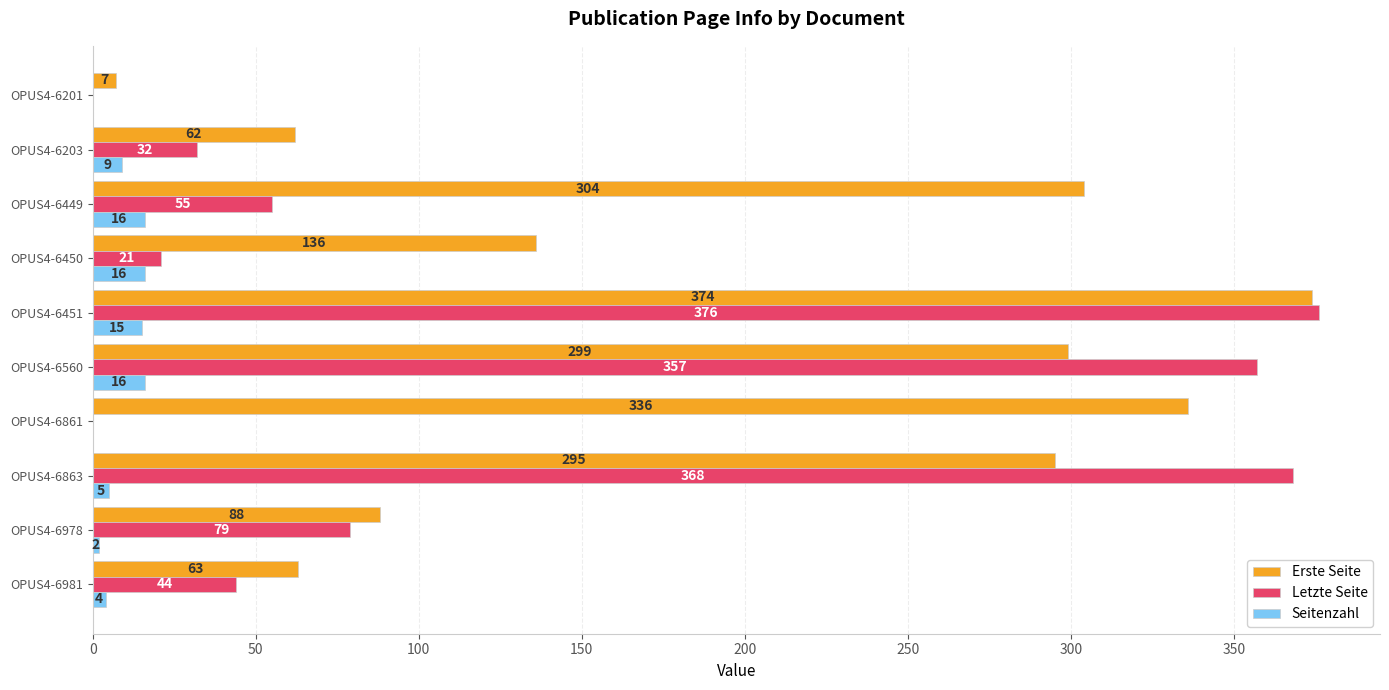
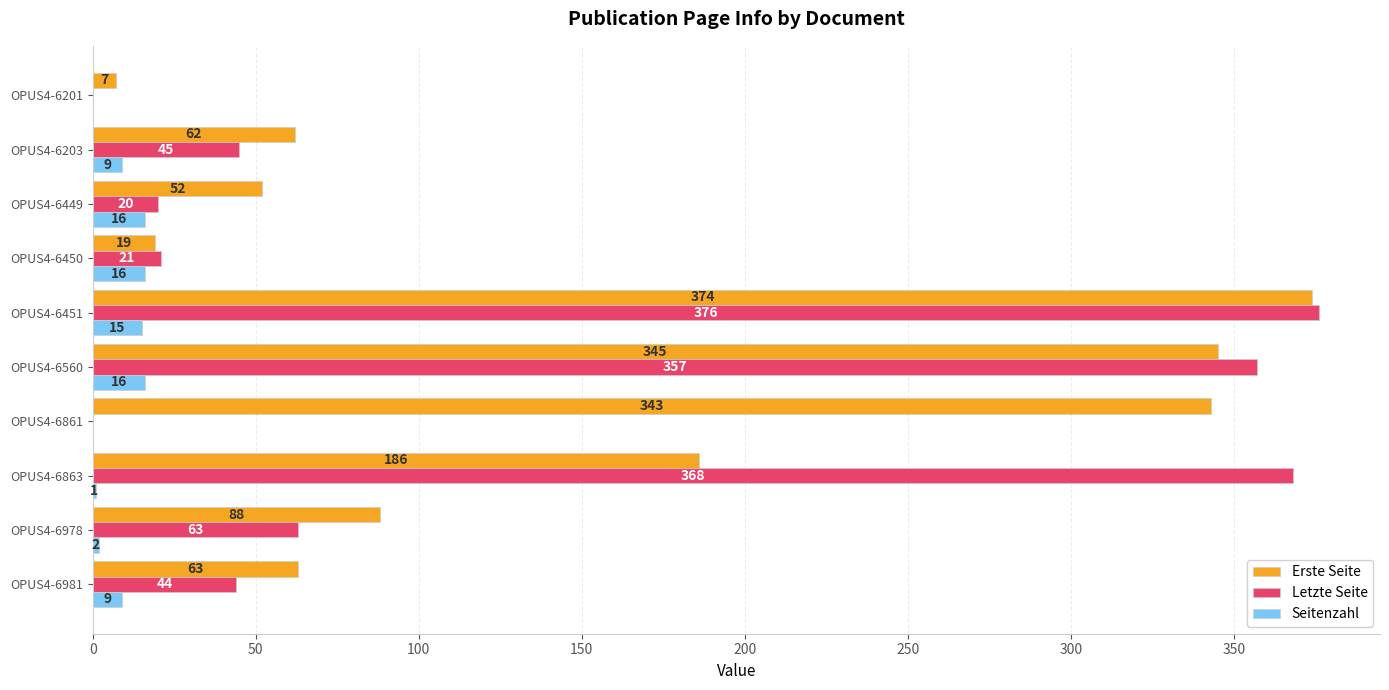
Letzte Seite, OPUS4-6203: 32 -> 45
Erste Seite, OPUS4-6449: 304 -> 52
Letzte Seite, OPUS4-6449: 55 -> 20
Erste Seite, OPUS4-6450: 136 -> 19
Erste Seite, OPUS4-6560: 299 -> 345
Erste Seite, OPUS4-6861: 336 -> 343
Erste Seite, OPUS4-6863: 295 -> 186
Seitenzahl, OPUS4-6863: 5 -> 1
Letzte Seite, OPUS4-6978: 79 -> 63
Seitenzahl, OPUS4-6981: 4 -> 9
